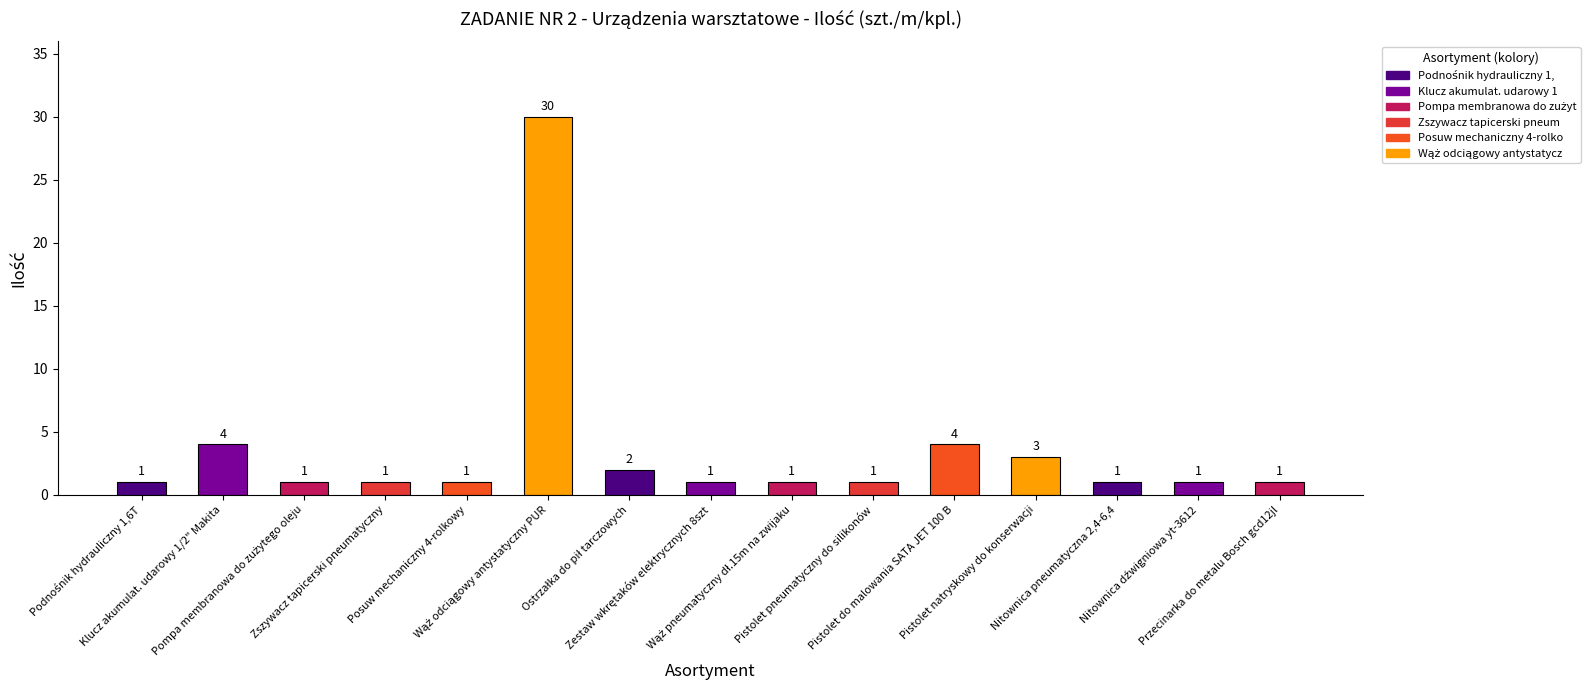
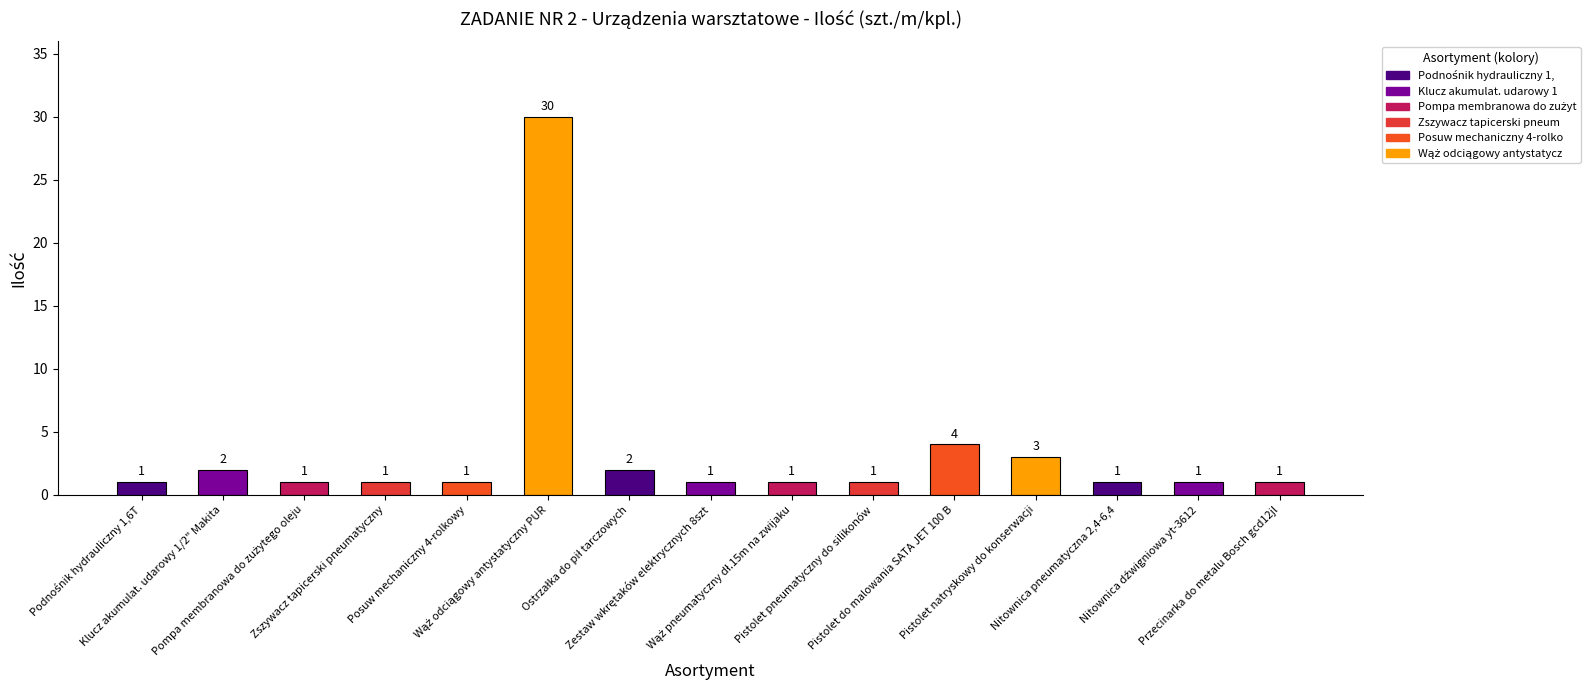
Klucz akumulat. udarowy 1/2" Makita: 4 -> 2
